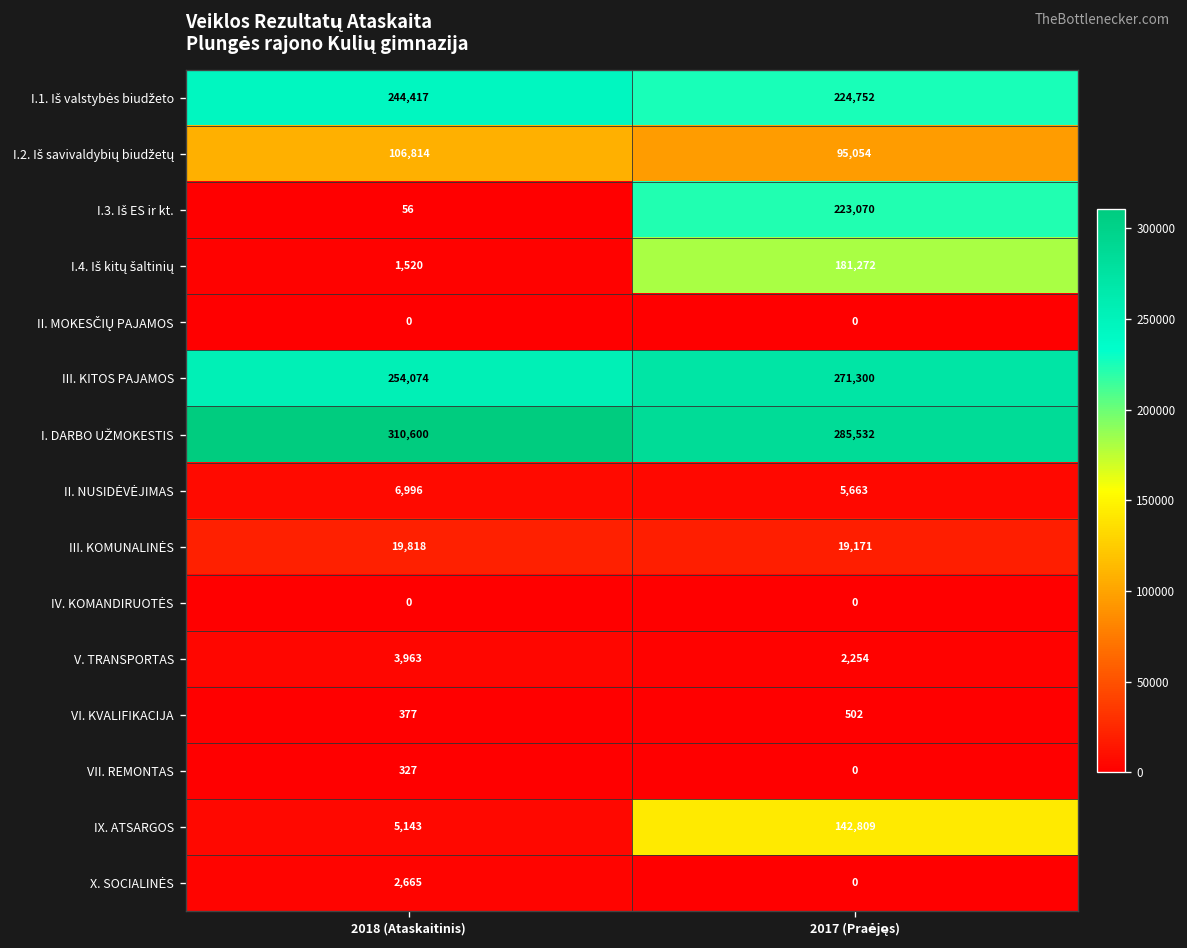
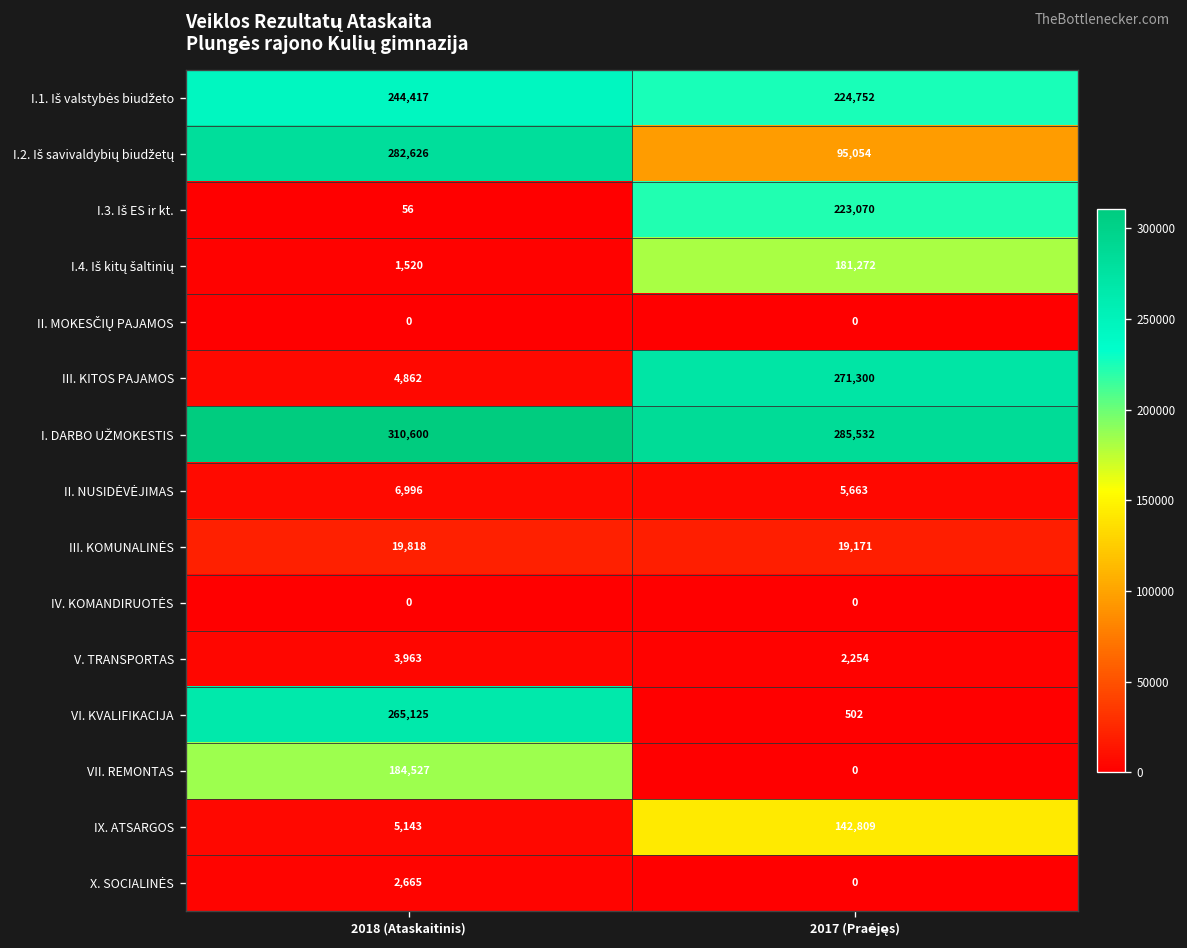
I.2. Iš savivaldybių biudžetų, 2018 (Ataskaitinis): 106,814 -> 282,626
III. KITOS PAJAMOS, 2018 (Ataskaitinis): 254,074 -> 4,862
VI. KVALIFIKACIJA, 2018 (Ataskaitinis): 377 -> 265,125
VII. REMONTAS, 2018 (Ataskaitinis): 327 -> 184,527
